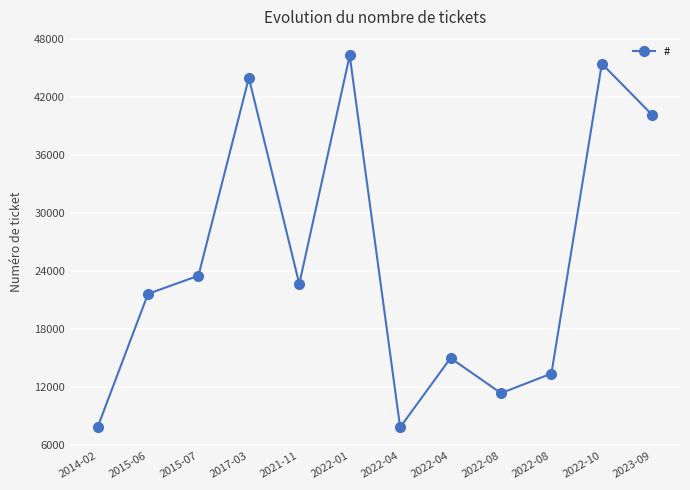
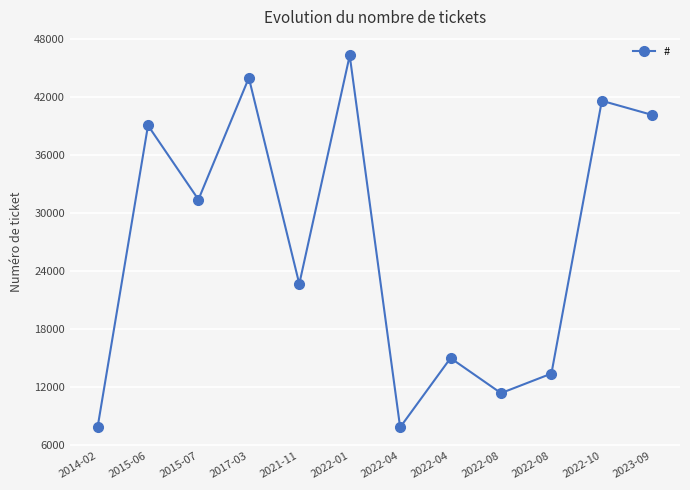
2015-06: 22000 -> 39000
2015-07: 24000 -> 31000
2022-10: 45000 -> 42000
